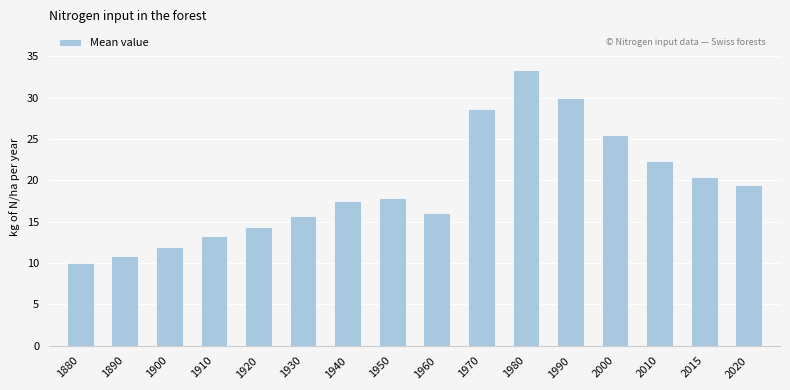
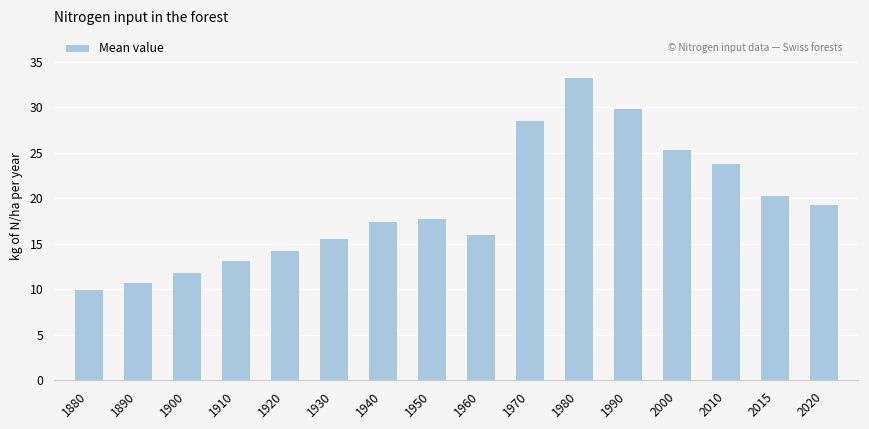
2010: 22 -> 24
